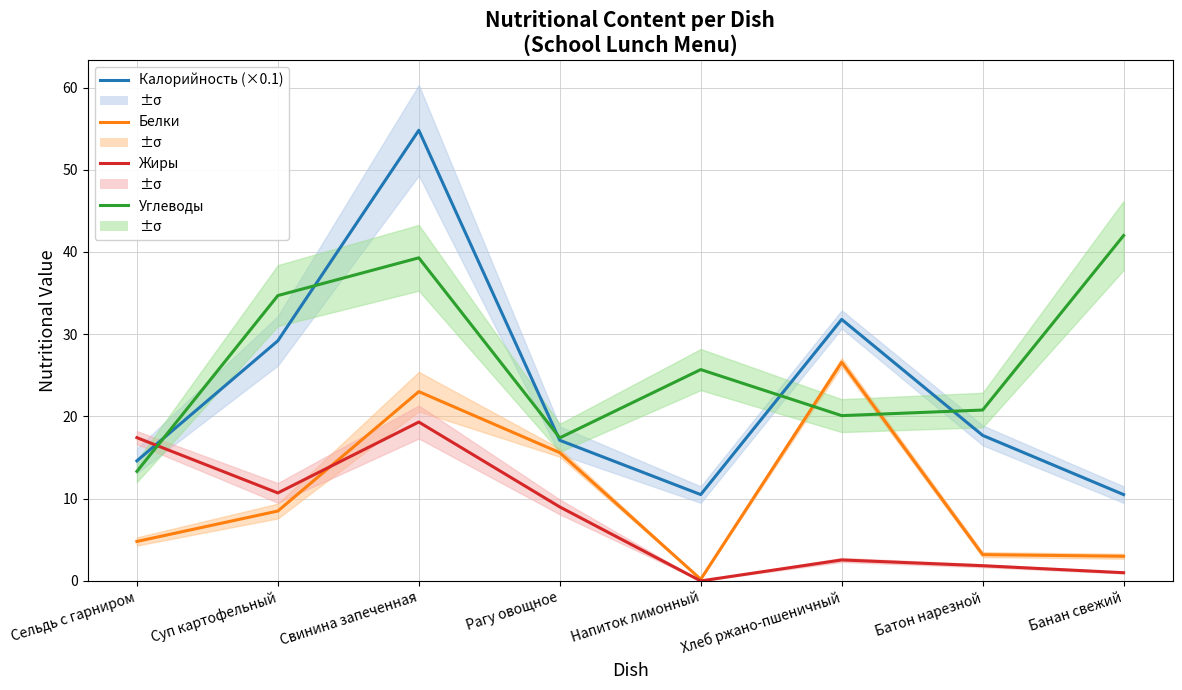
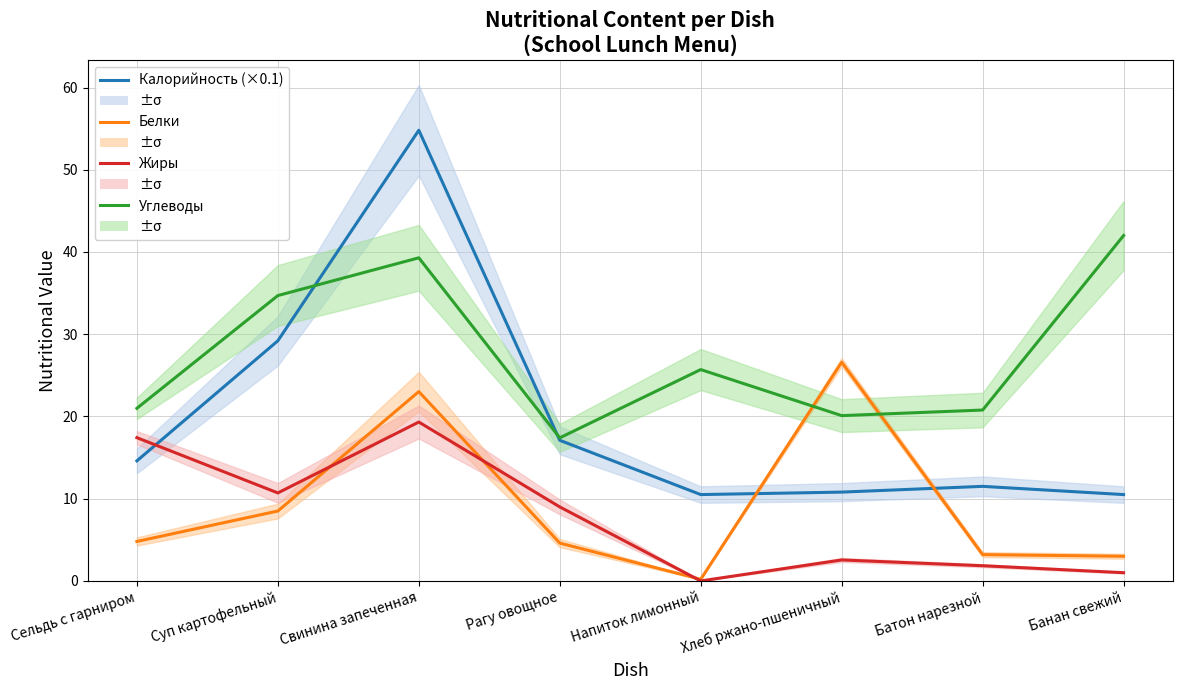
Углеводы, Сельдь с гарниром: 13 -> 21
Белки, Рагу овощное: 16 -> 5
Калорийность (×0.1), Хлеб ржано-пшеничный: 32 -> 11
Калорийность (×0.1), Батон нарезной: 18 -> 12
